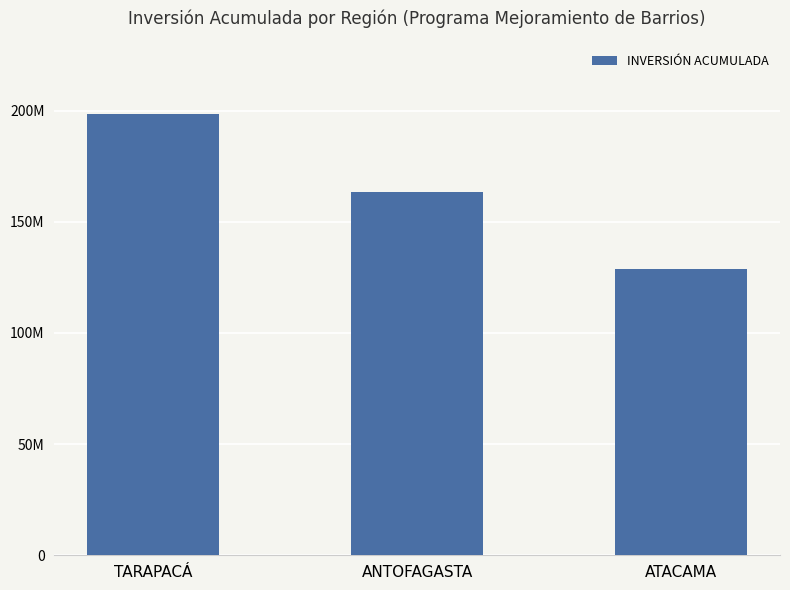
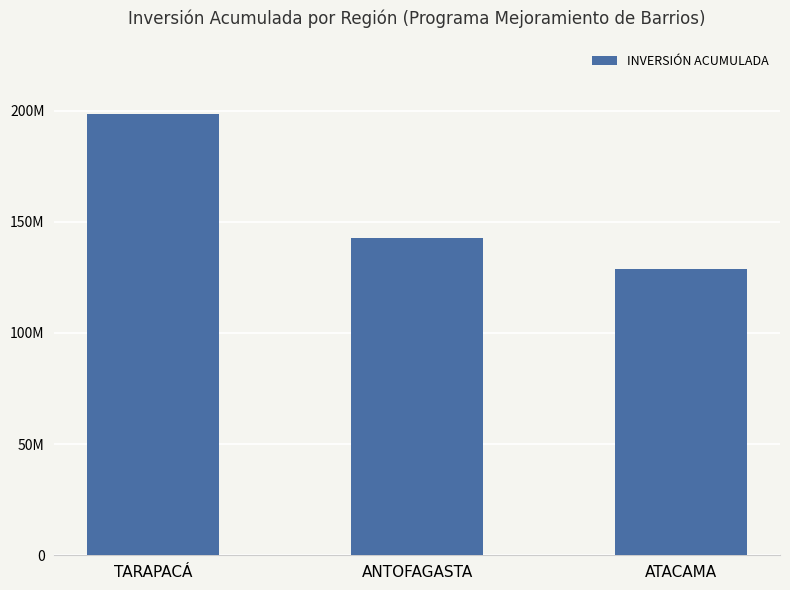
ANTOFAGASTA: 163000000 -> 143000000
